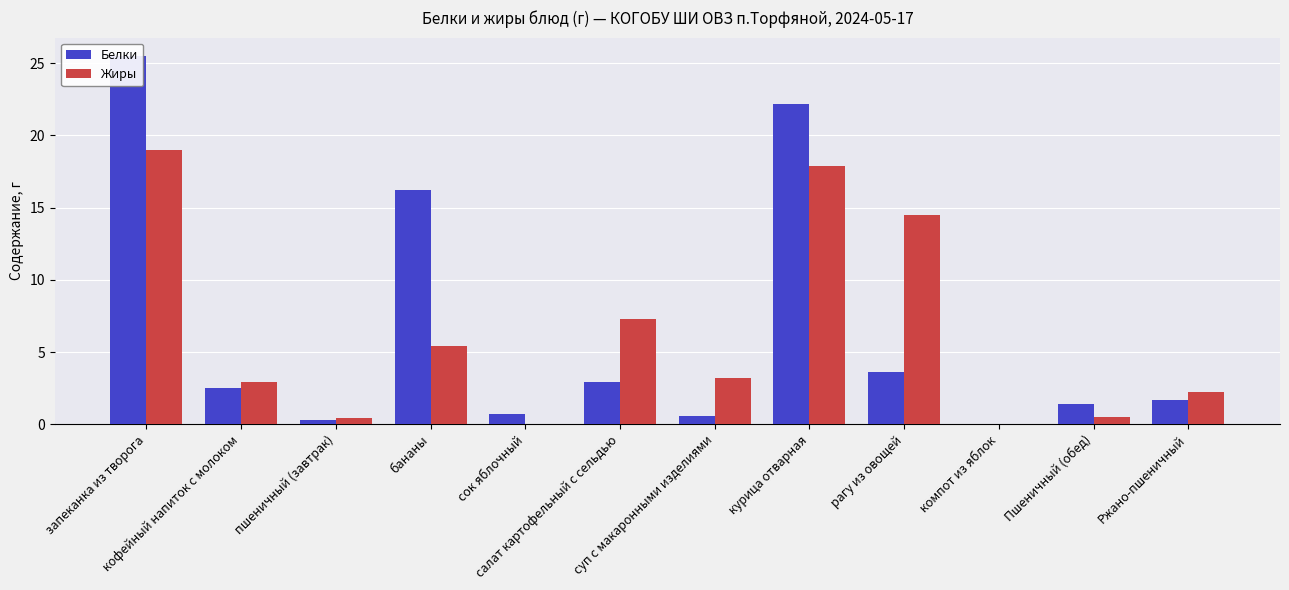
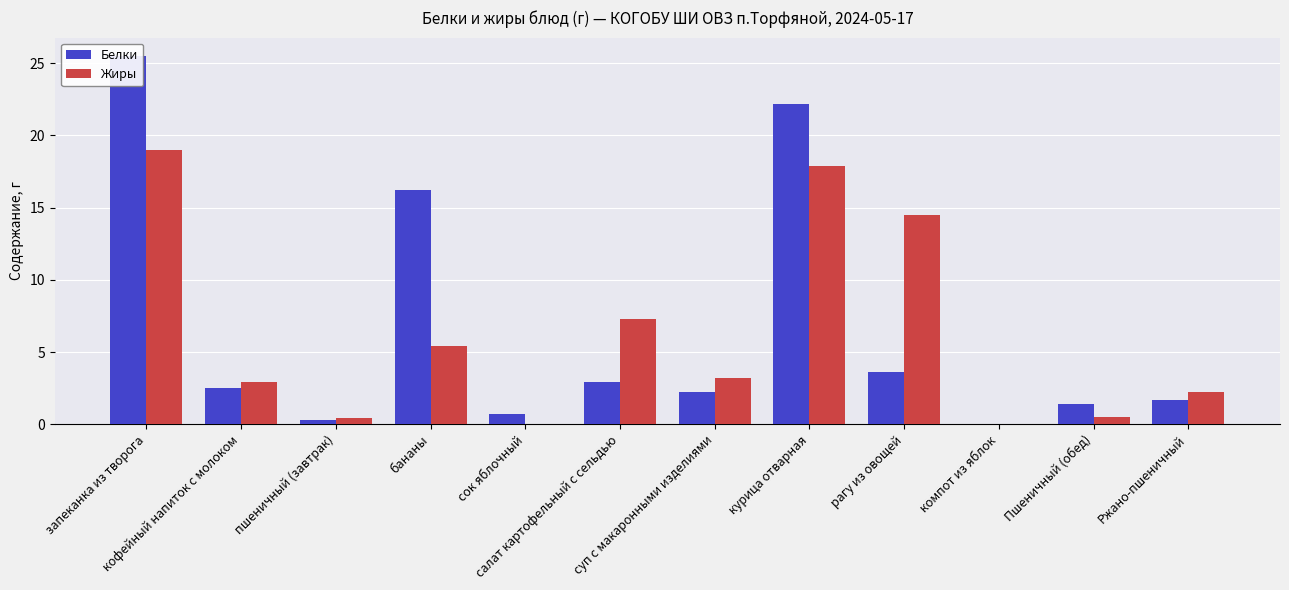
Белки, суп с макаронными изделиями: 0.6 -> 2.2
